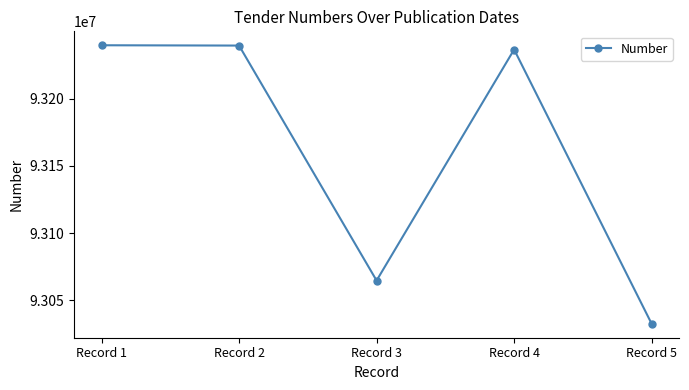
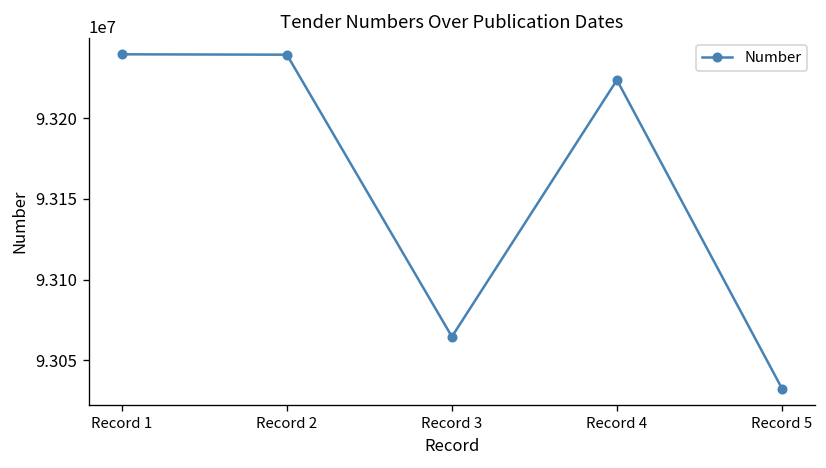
Record 4: 93236000 -> 93224000
